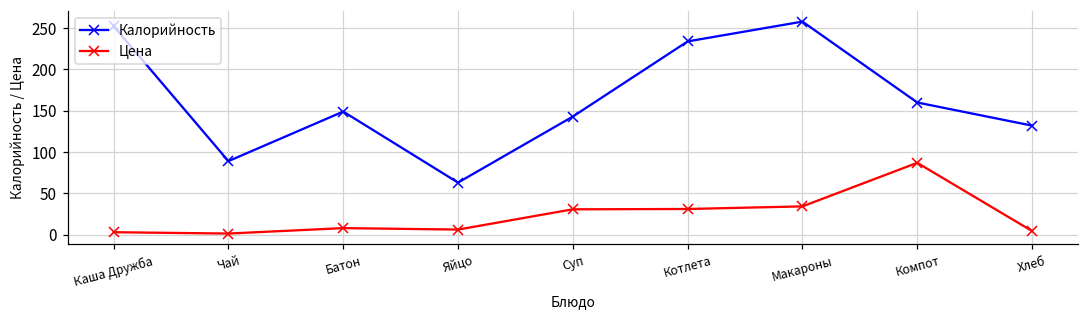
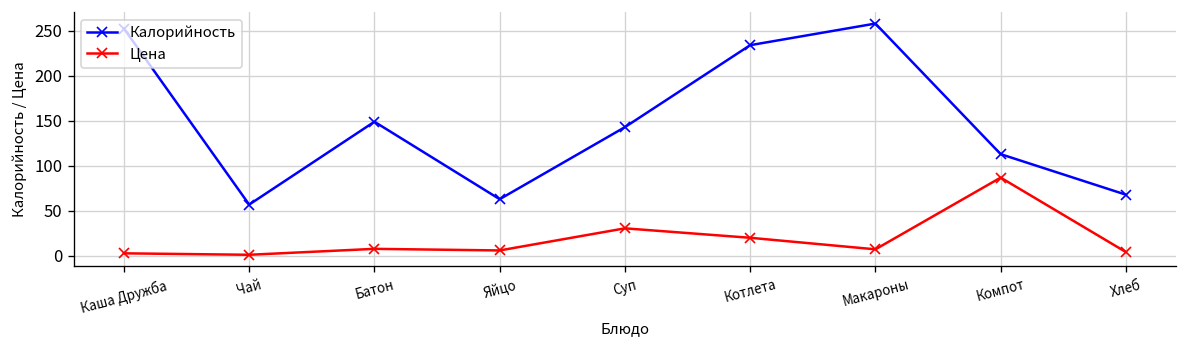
Калорийность, Чай: 90 -> 60
Цена, Котлета: 30 -> 20
Цена, Макароны: 30 -> 10
Калорийность, Компот: 160 -> 110
Калорийность, Хлеб: 130 -> 70
